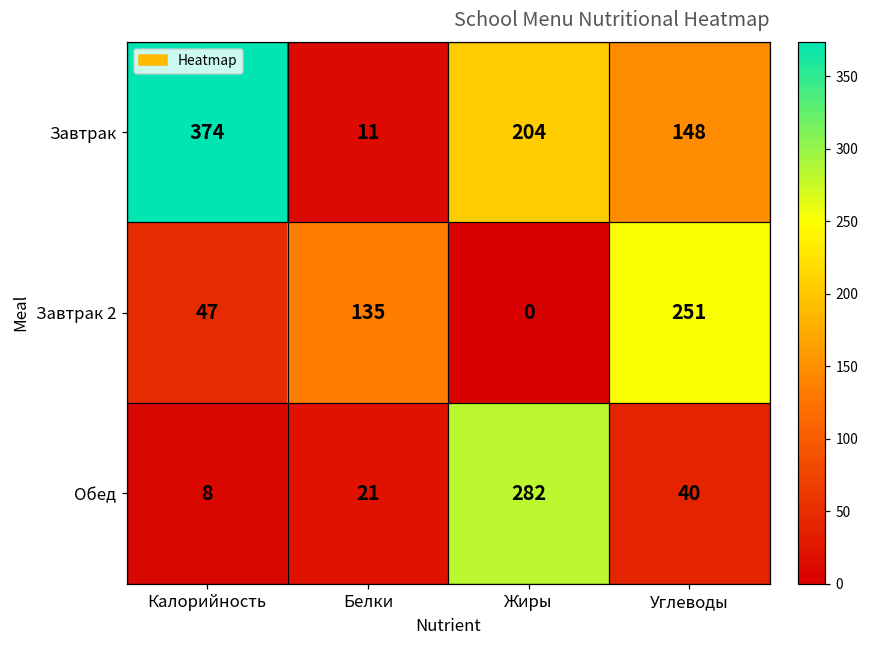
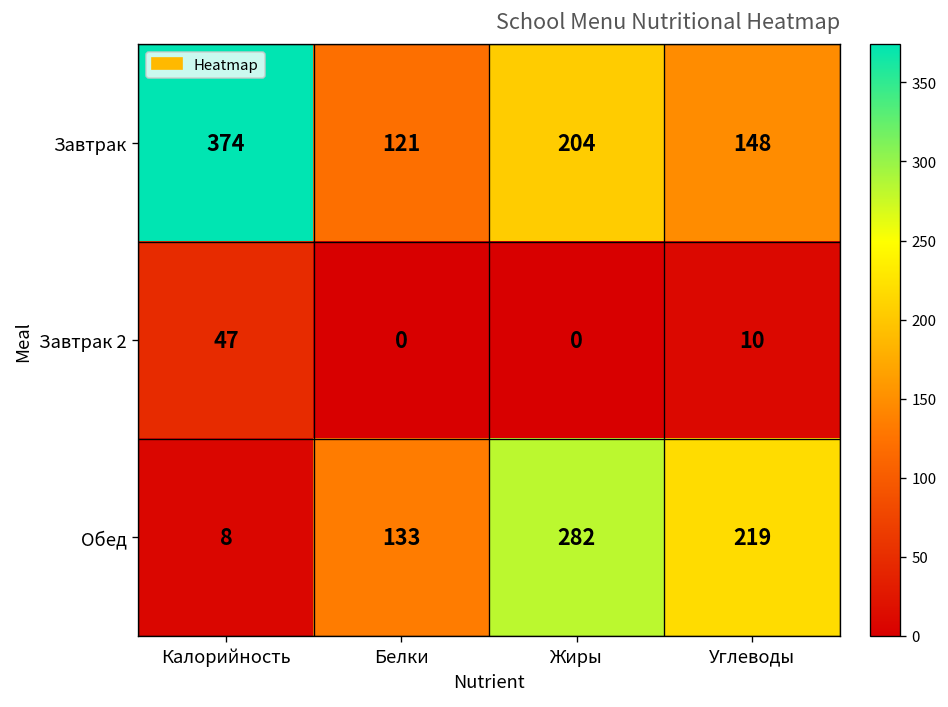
Завтрак, Белки: 11 -> 121
Завтрак 2, Белки: 135 -> 0
Завтрак 2, Углеводы: 251 -> 10
Обед, Белки: 21 -> 133
Обед, Углеводы: 40 -> 219
